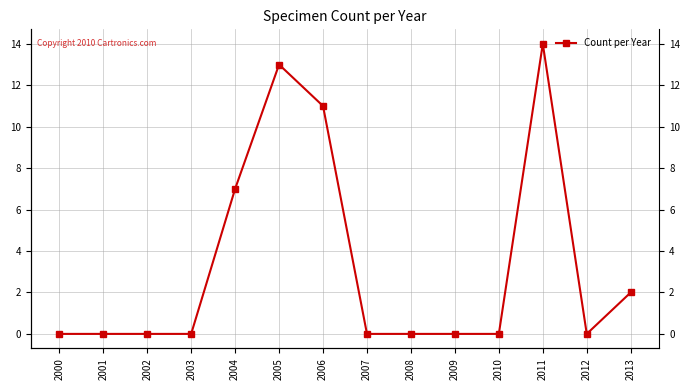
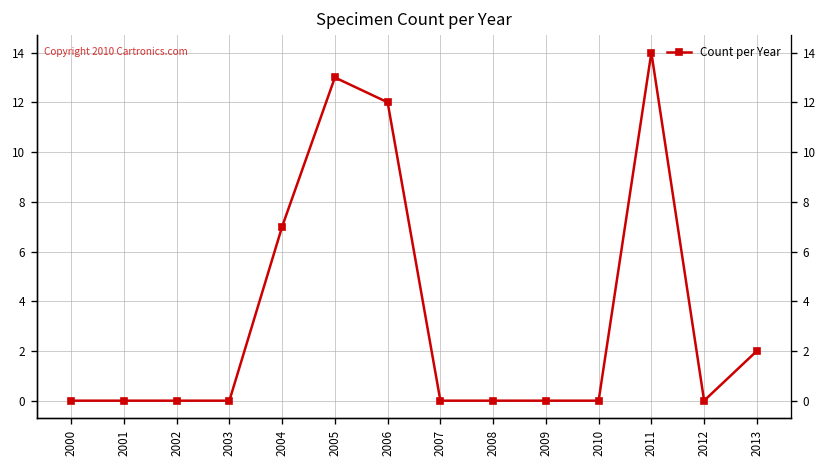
2006: 11 -> 12
